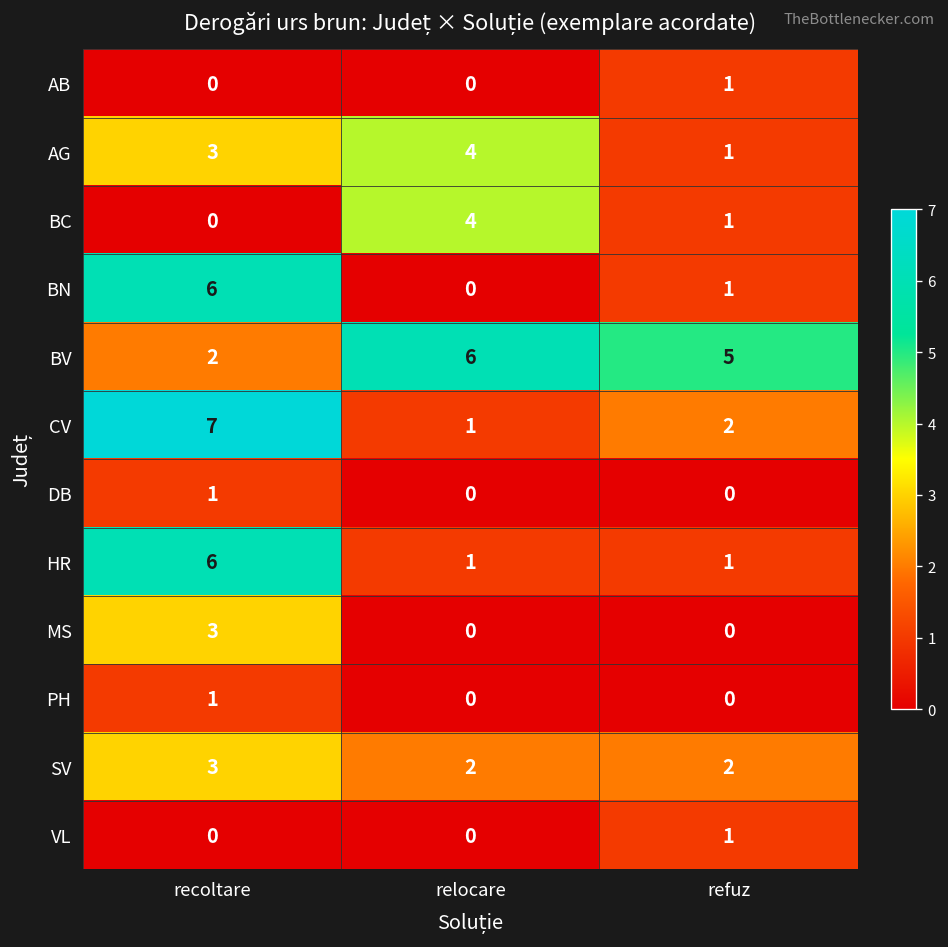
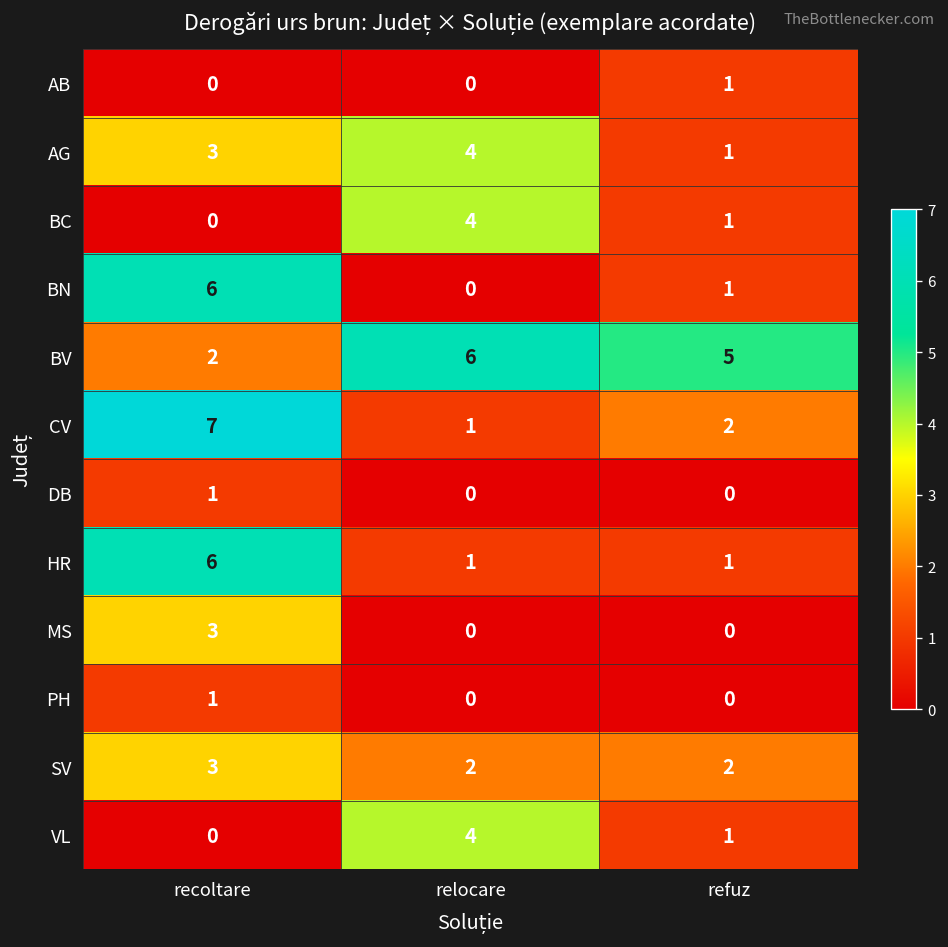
VL, relocare: 0 -> 4
